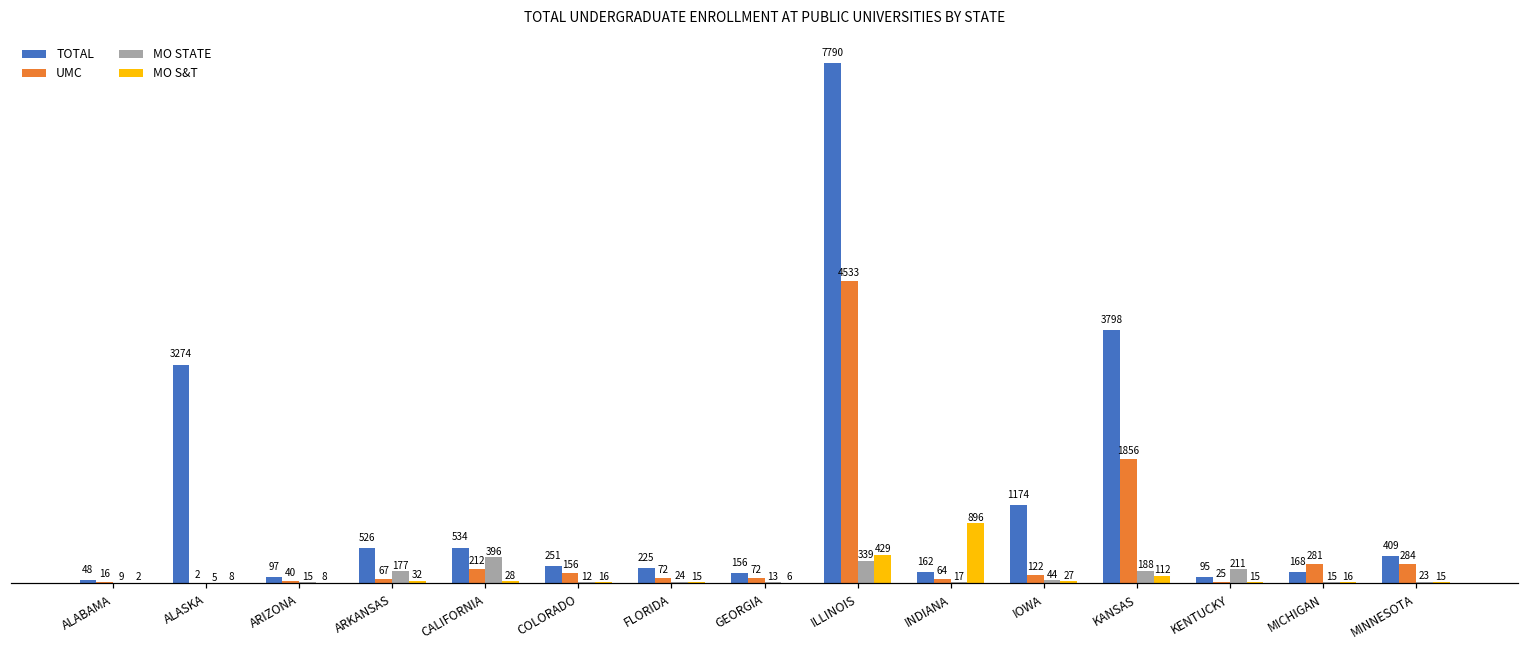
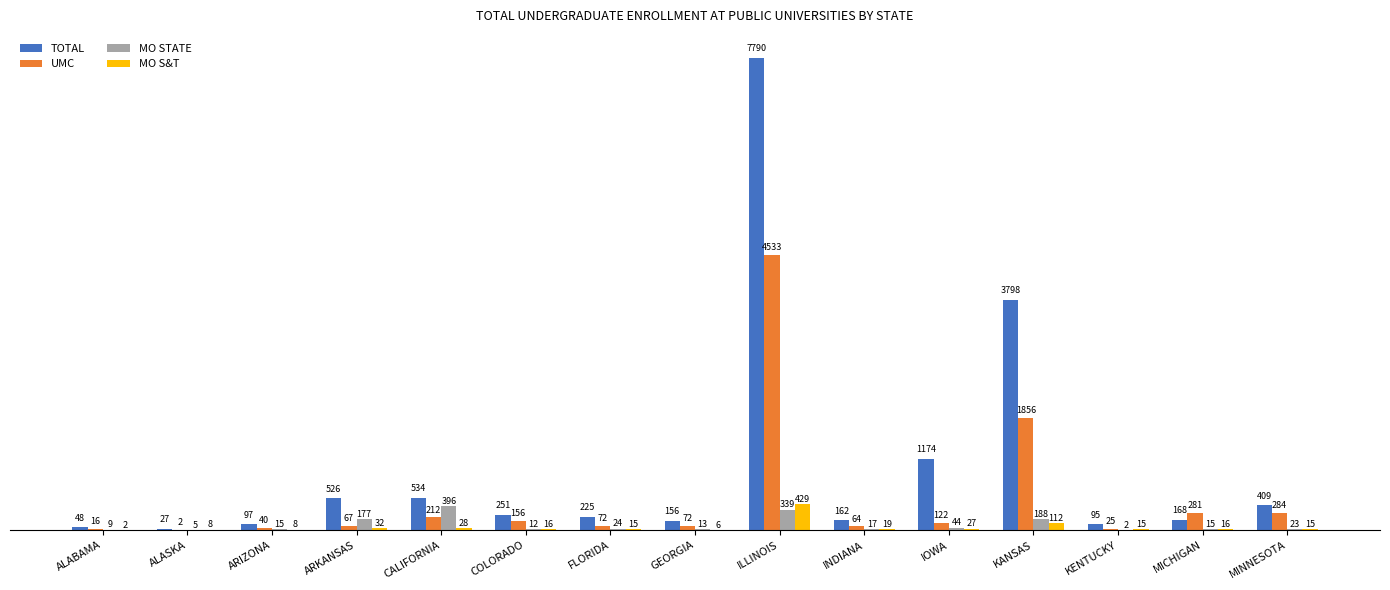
TOTAL, ALASKA: 3274 -> 27
MO S&T, INDIANA: 896 -> 19
MO STATE, KENTUCKY: 211 -> 2
